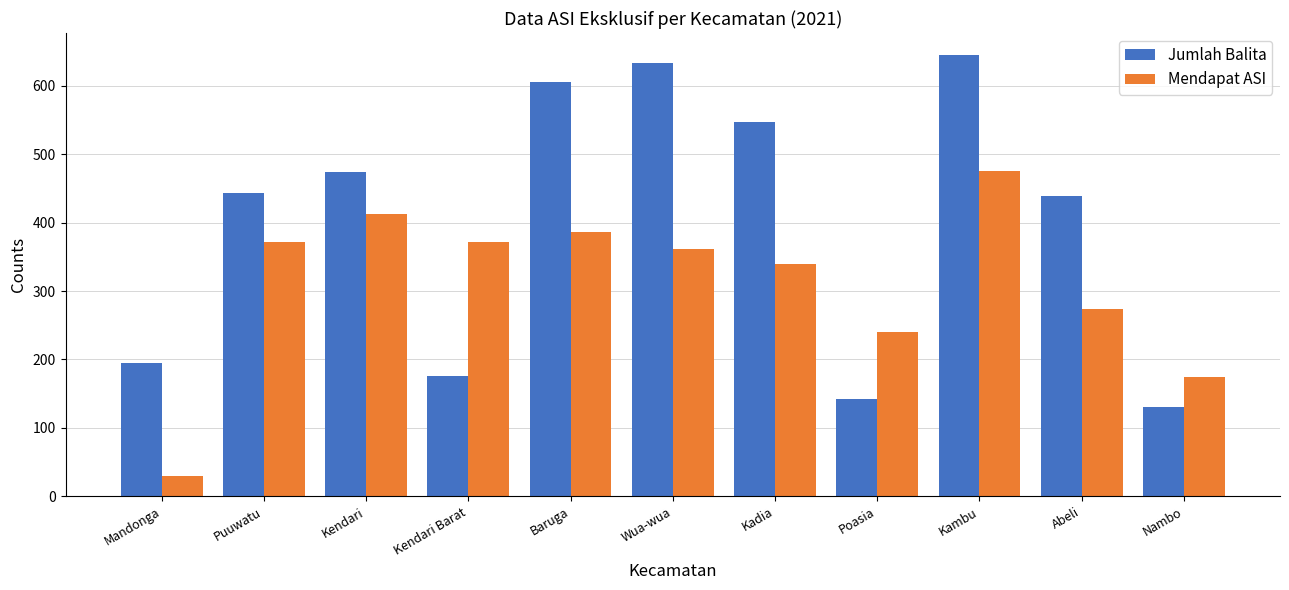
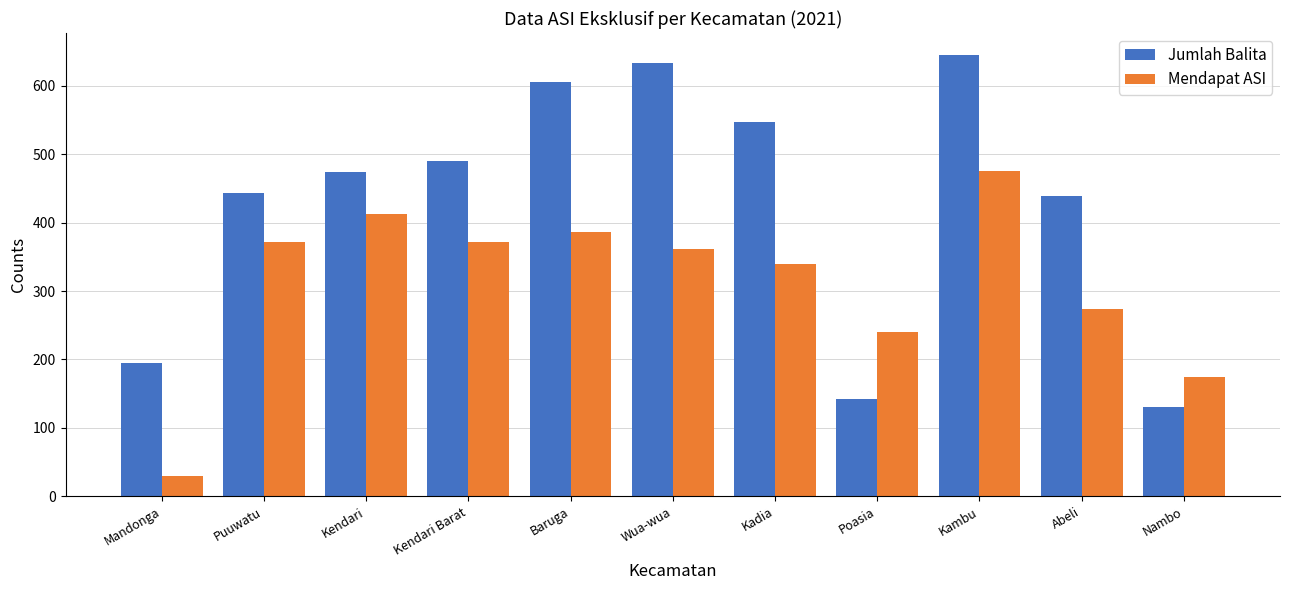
Jumlah Balita, Kendari Barat: 180 -> 490
